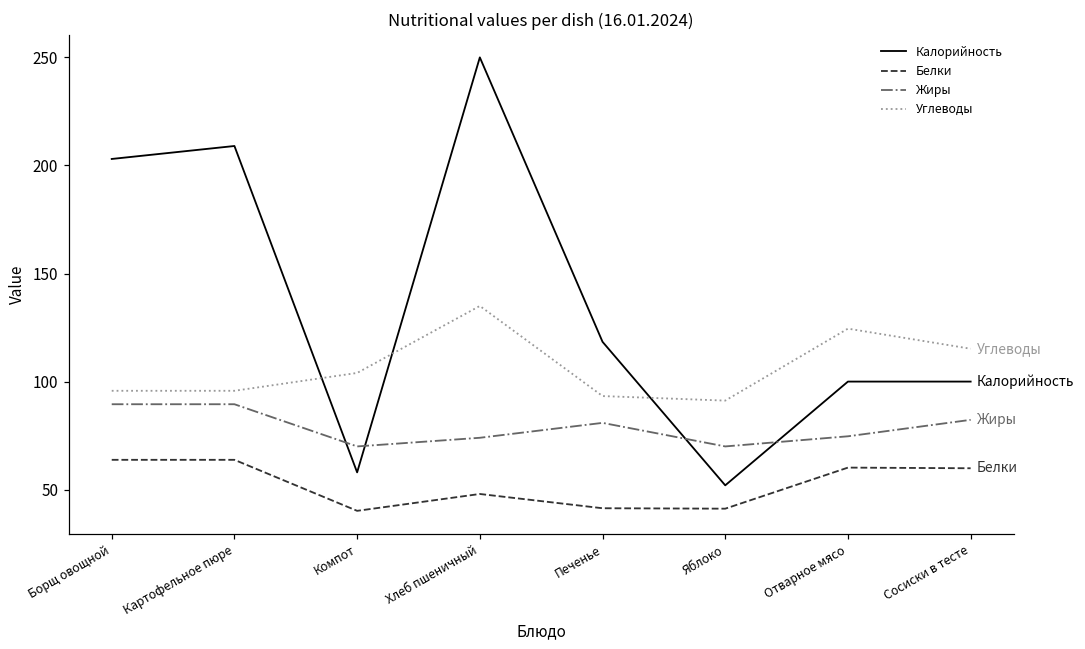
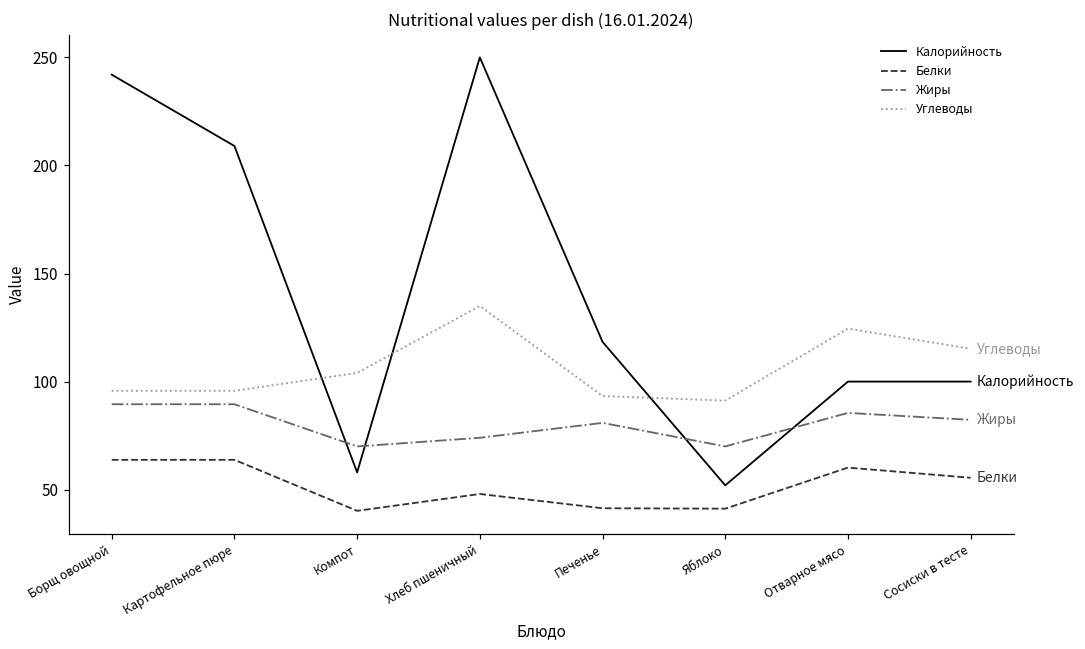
Калорийность, Борщ овощной: 203 -> 242
Жиры, Отварное мясо: 75 -> 86
Белки, Сосиски в тесте: 60 -> 56
